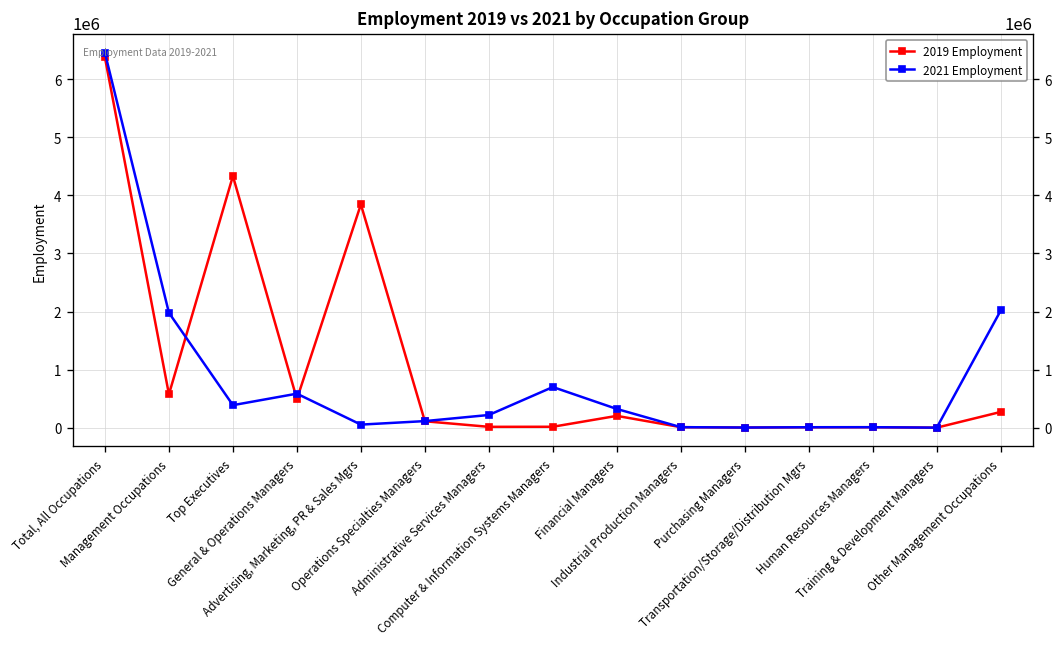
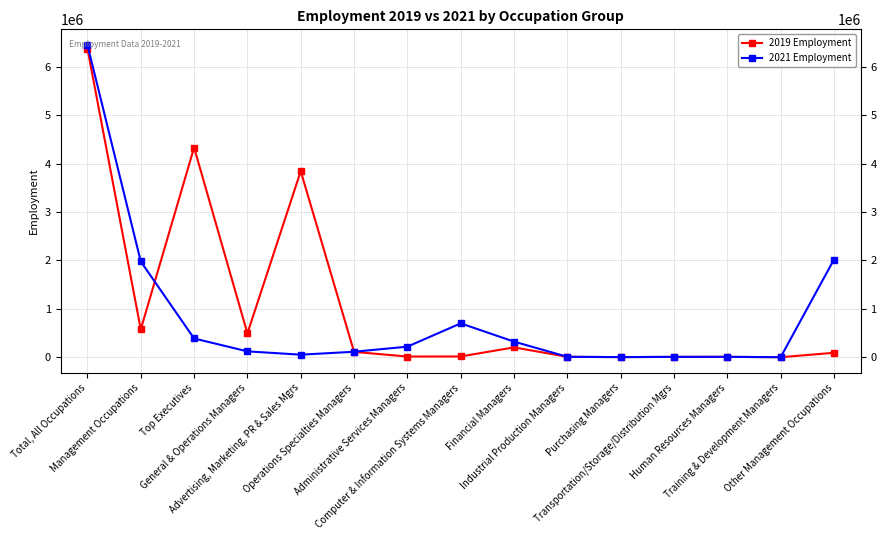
2021 Employment, General & Operations Managers: 600000 -> 100000
2019 Employment, Other Management Occupations: 300000 -> 100000
